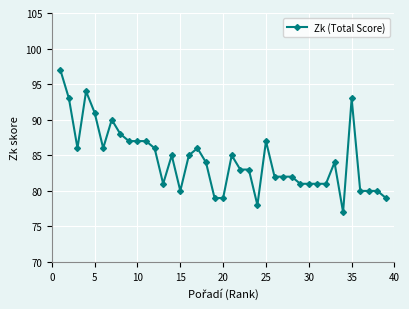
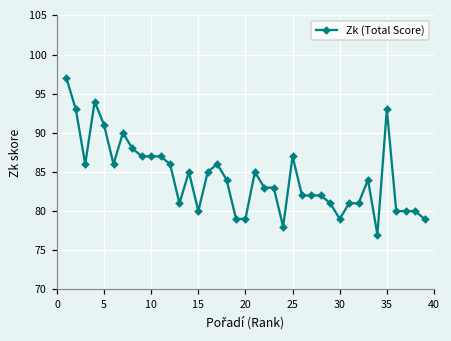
30: 81 -> 79
